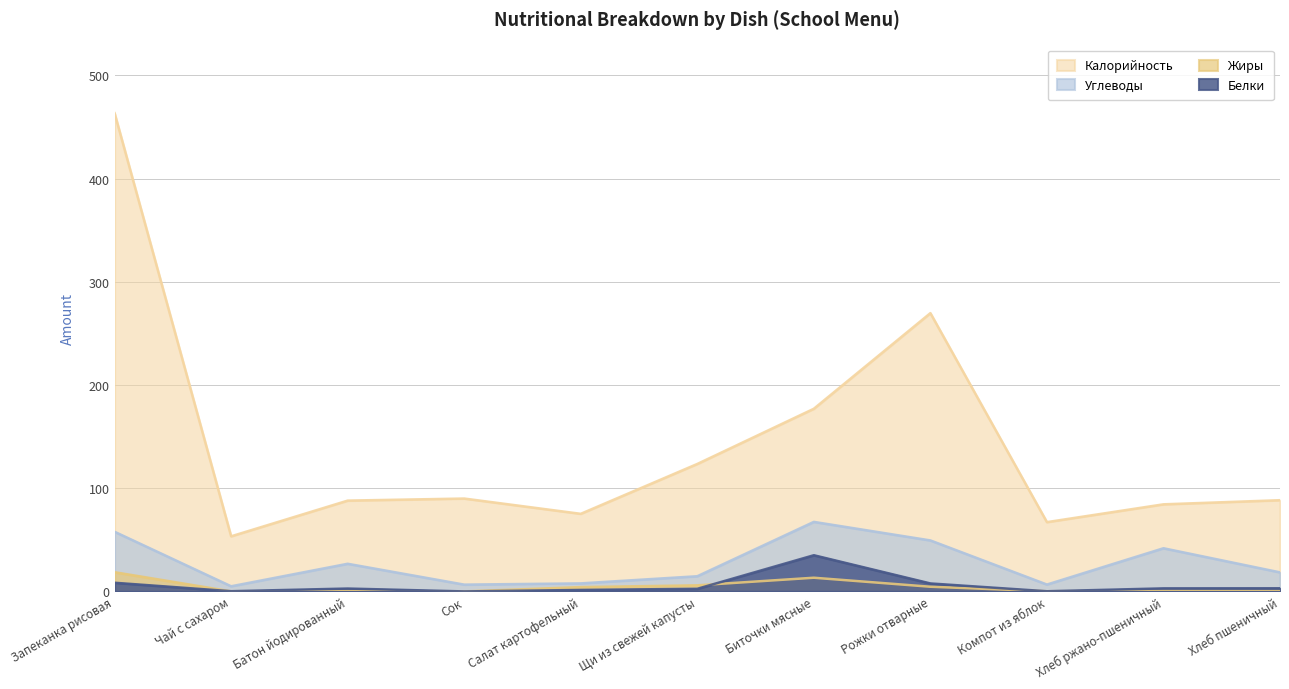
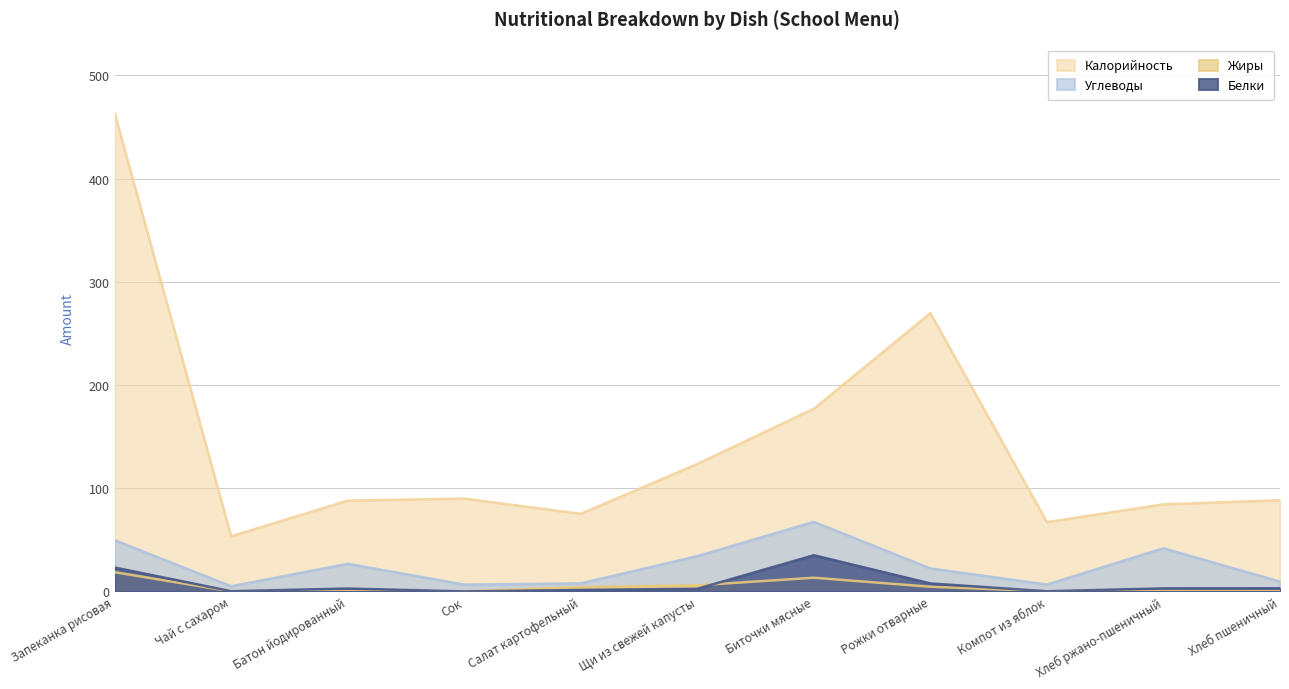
Углеводы, Запеканка рисовая: 58 -> 50
Белки, Запеканка рисовая: 8 -> 23
Углеводы, Щи из свежей капусты: 15 -> 34
Углеводы, Рожки отварные: 49 -> 22
Углеводы, Хлеб пшеничный: 18 -> 10
